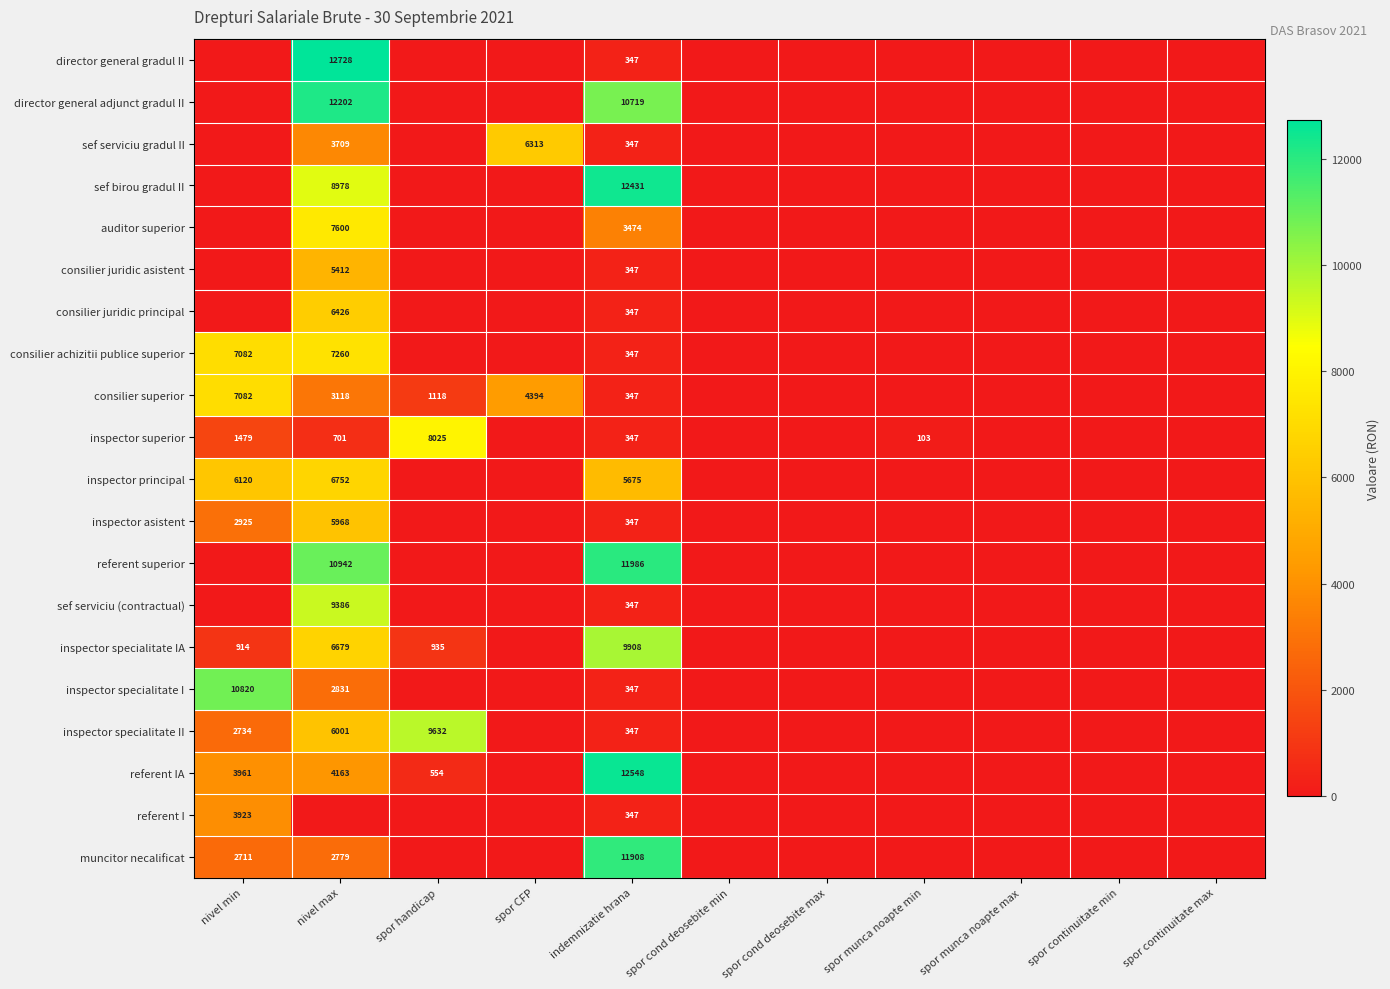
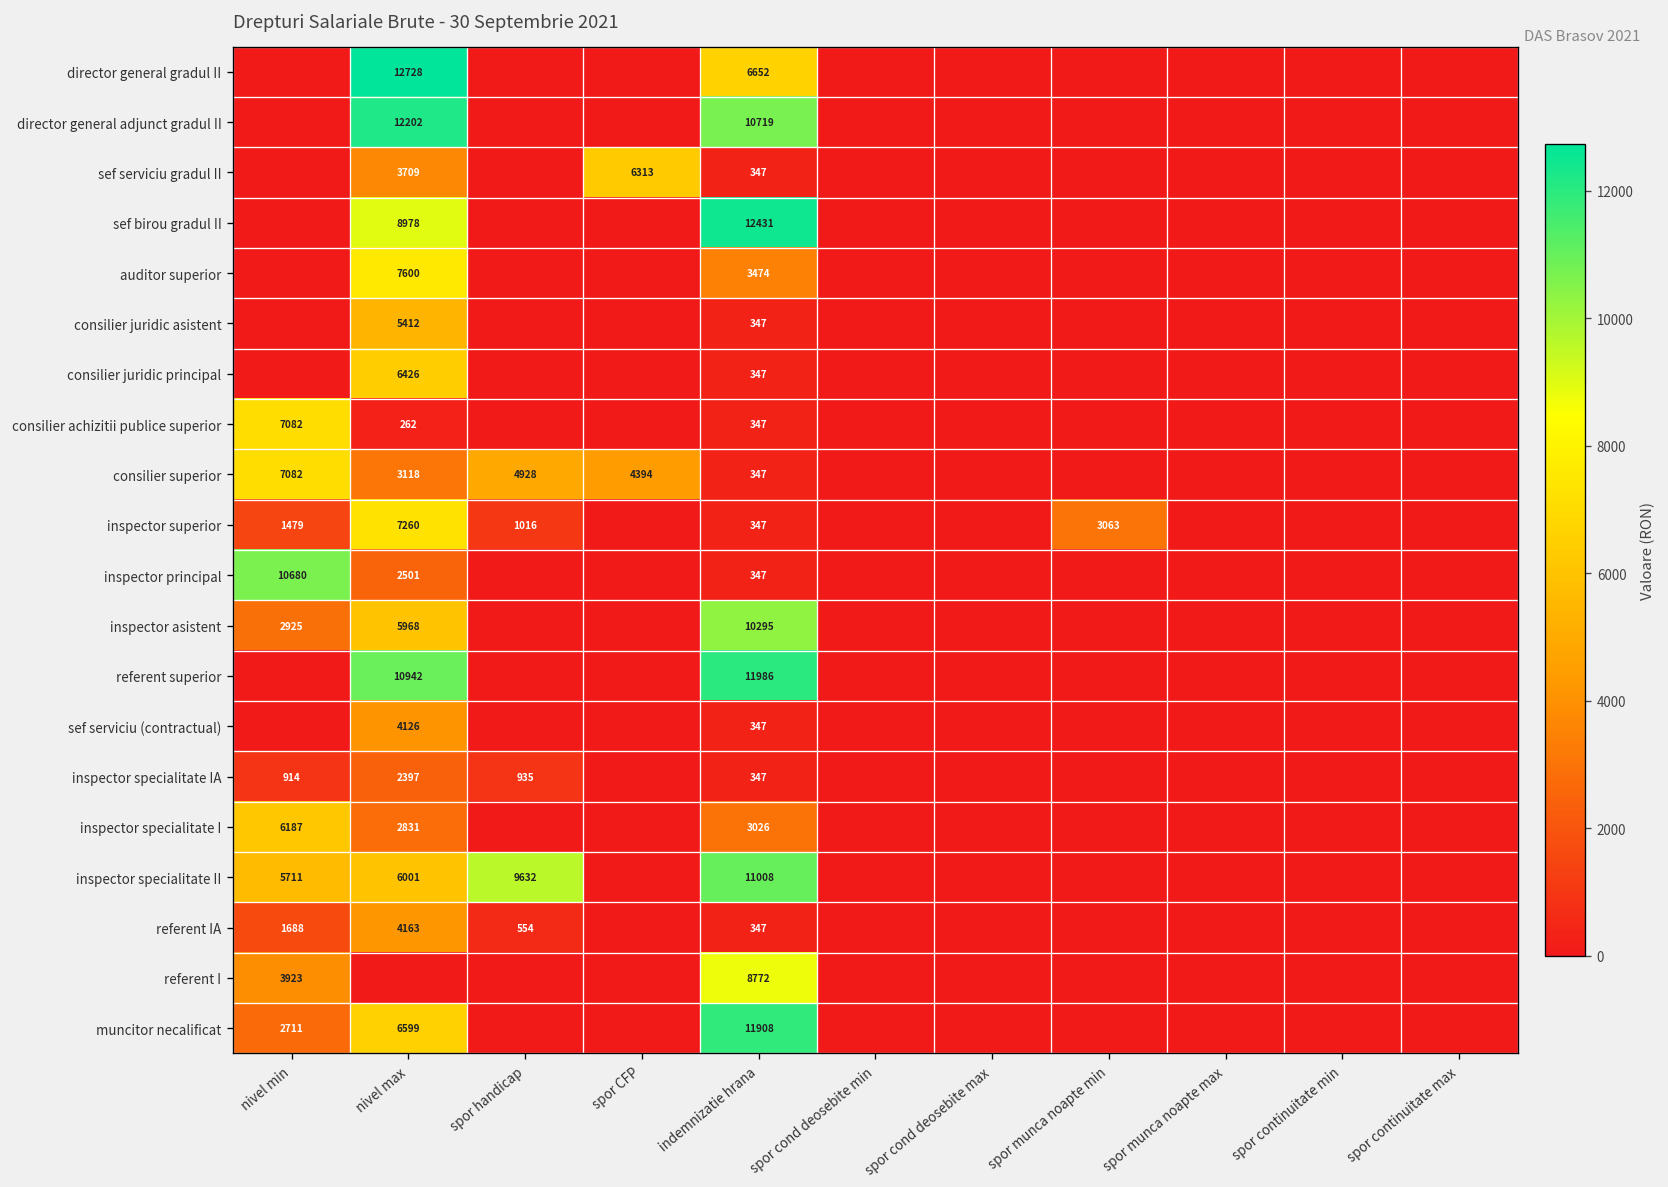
director general gradul II, indemnizatie hrana: 347 -> 6652
consilier achizitii publice superior, nivel max: 7260 -> 262
consilier superior, spor handicap: 1118 -> 4928
inspector superior, nivel max: 701 -> 7260
inspector superior, spor handicap: 8025 -> 1016
inspector superior, spor munca noapte min: 103 -> 3063
inspector principal, nivel min: 6120 -> 10680
inspector principal, nivel max: 6752 -> 2501
inspector principal, indemnizatie hrana: 5675 -> 347
inspector asistent, indemnizatie hrana: 347 -> 10295
sef serviciu (contractual), nivel max: 9386 -> 4126
inspector specialitate IA, nivel max: 6679 -> 2397
inspector specialitate IA, indemnizatie hrana: 9908 -> 347
inspector specialitate I, nivel min: 10820 -> 6187
inspector specialitate I, indemnizatie hrana: 347 -> 3026
inspector specialitate II, nivel min: 2734 -> 5711
inspector specialitate II, indemnizatie hrana: 347 -> 11008
referent IA, nivel min: 3961 -> 1688
referent IA, indemnizatie hrana: 12548 -> 347
referent I, indemnizatie hrana: 347 -> 8772
muncitor necalificat, nivel max: 2779 -> 6599
